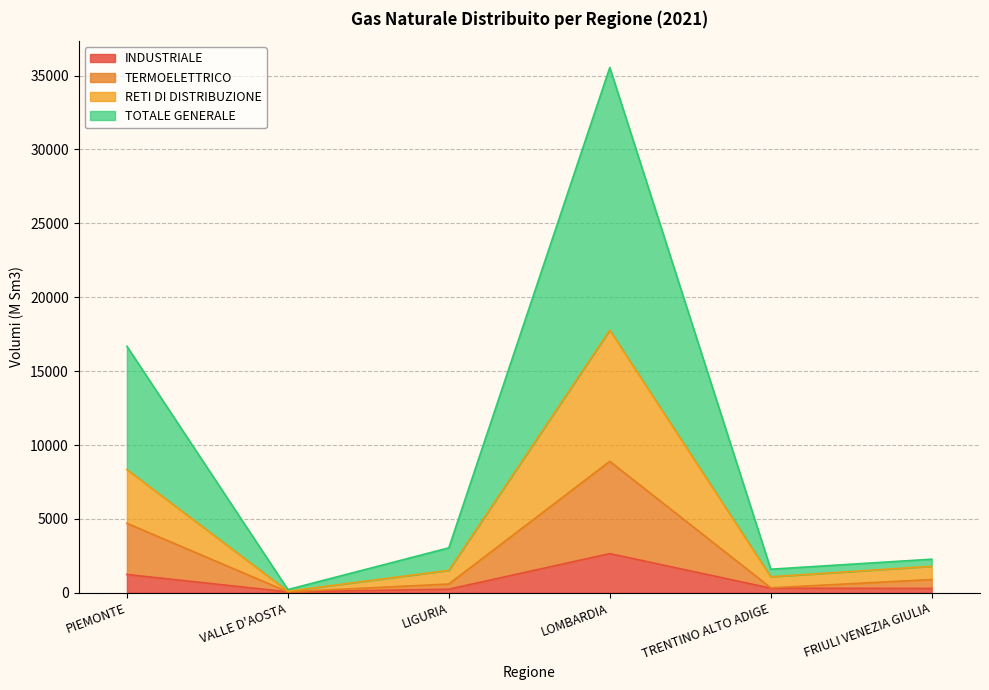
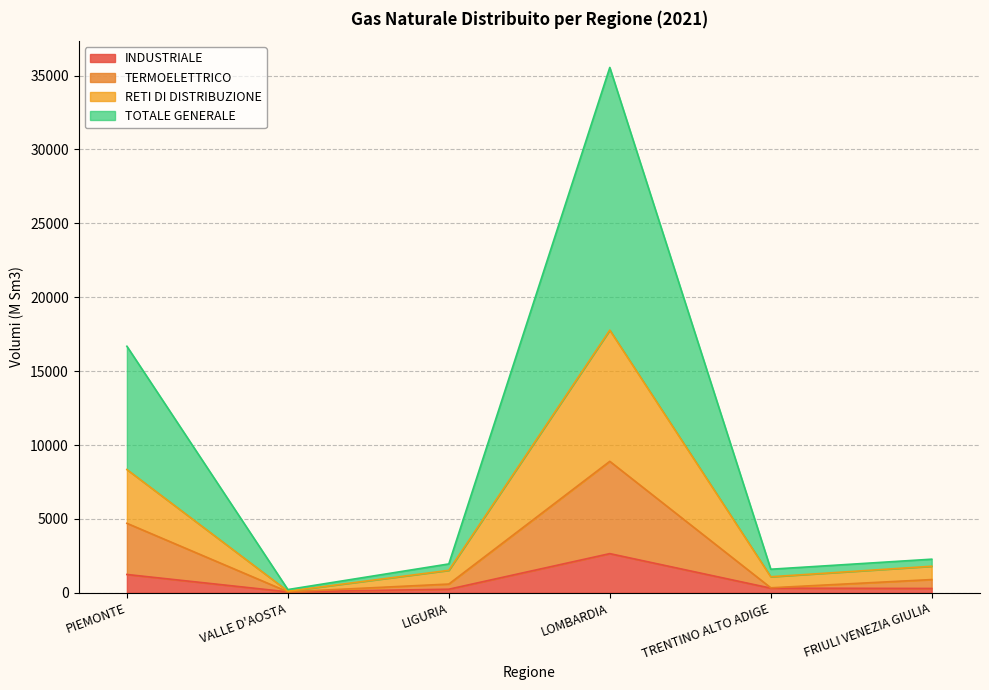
TOTALE GENERALE, LIGURIA: 1500 -> 400
